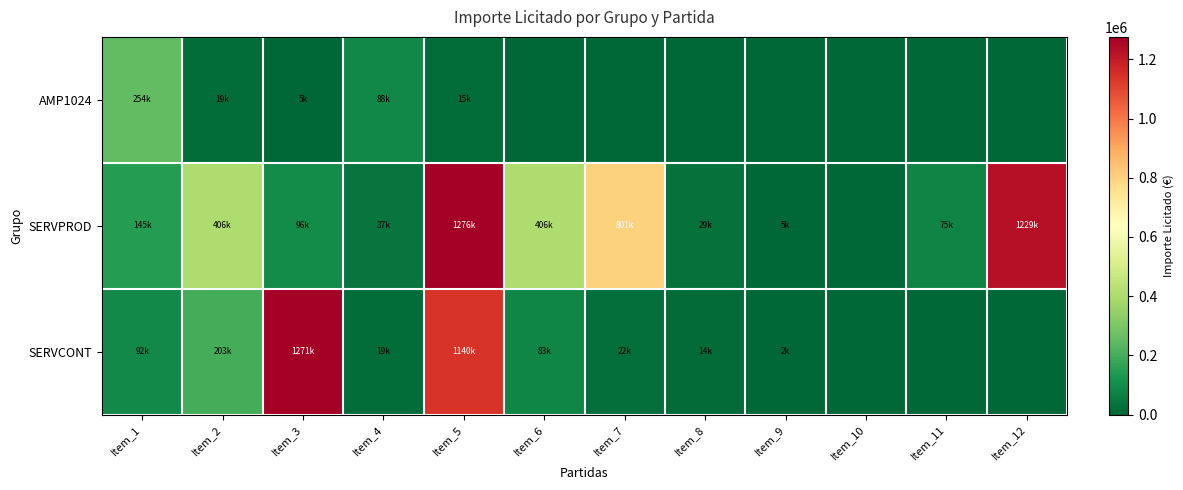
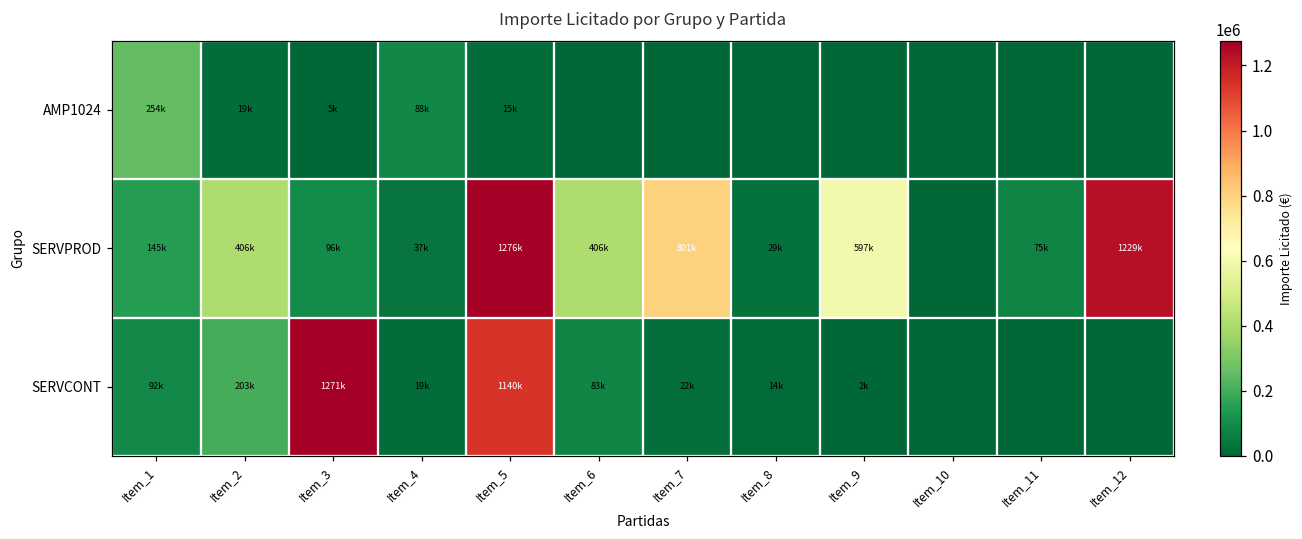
SERVPROD, Item_9: 5k -> 597k
